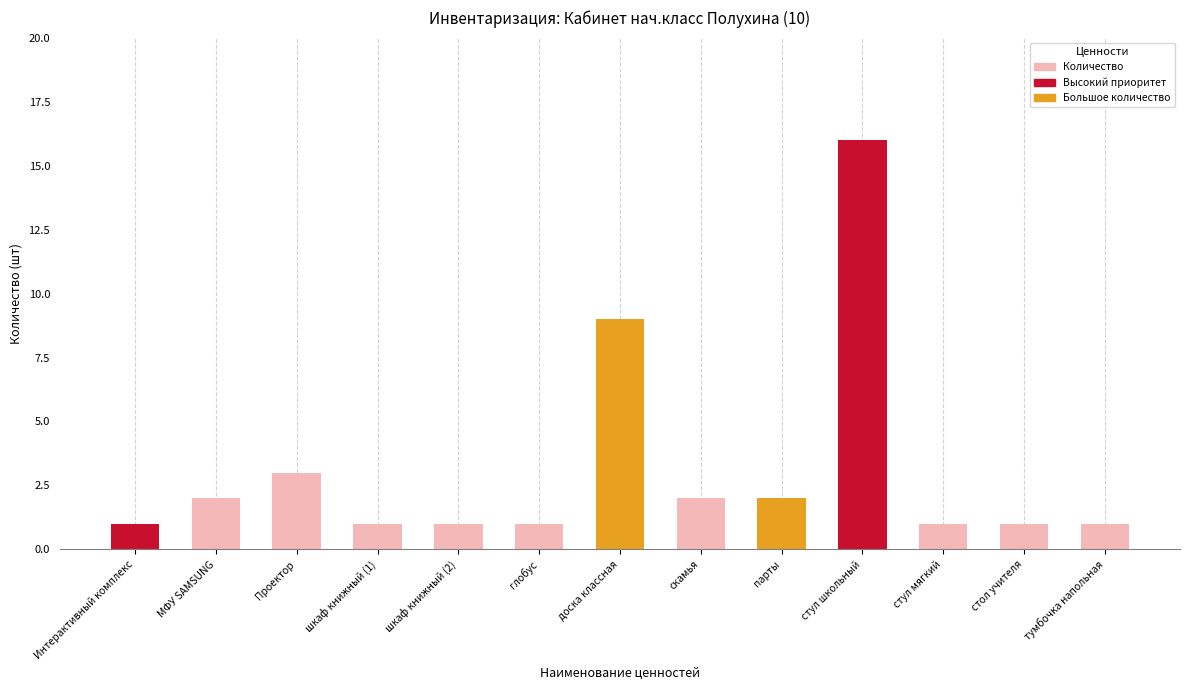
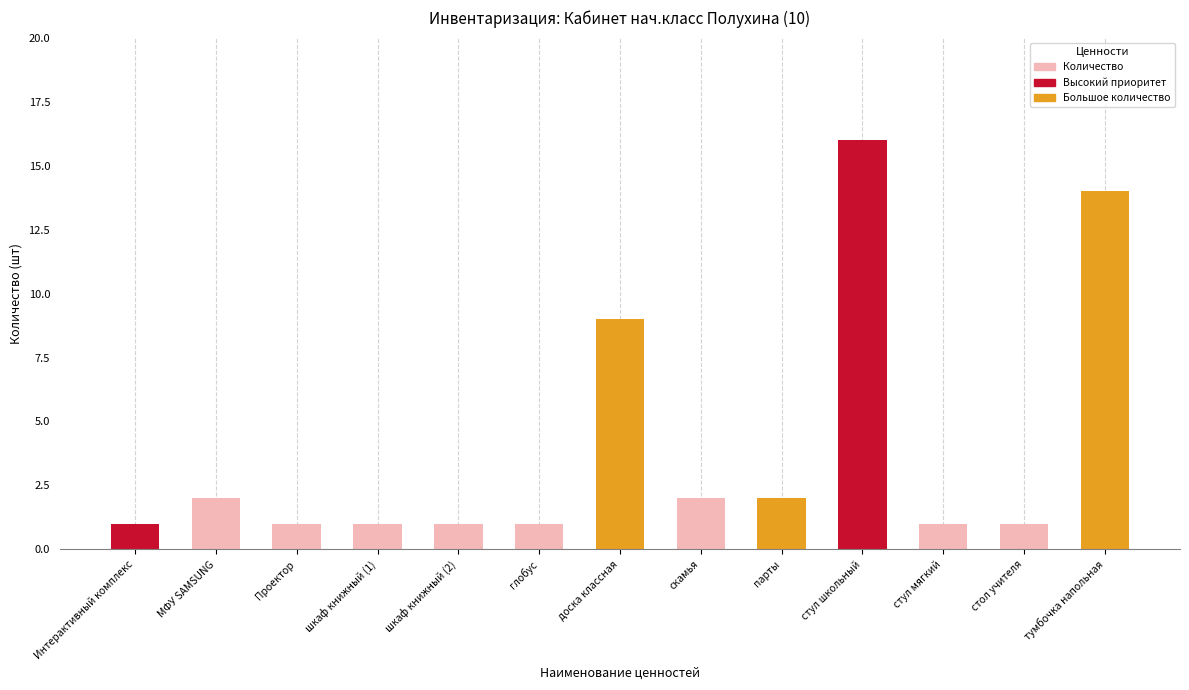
Проектор: 3 -> 1
тумбочка напольная: 1 -> 14
